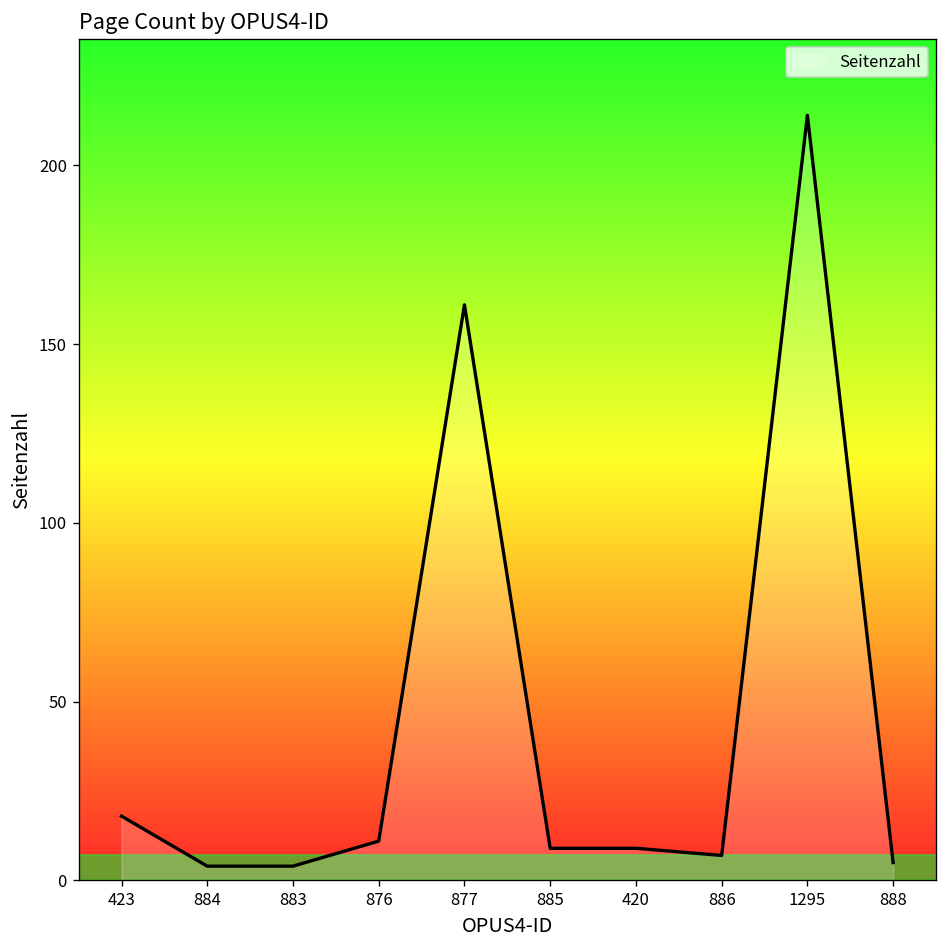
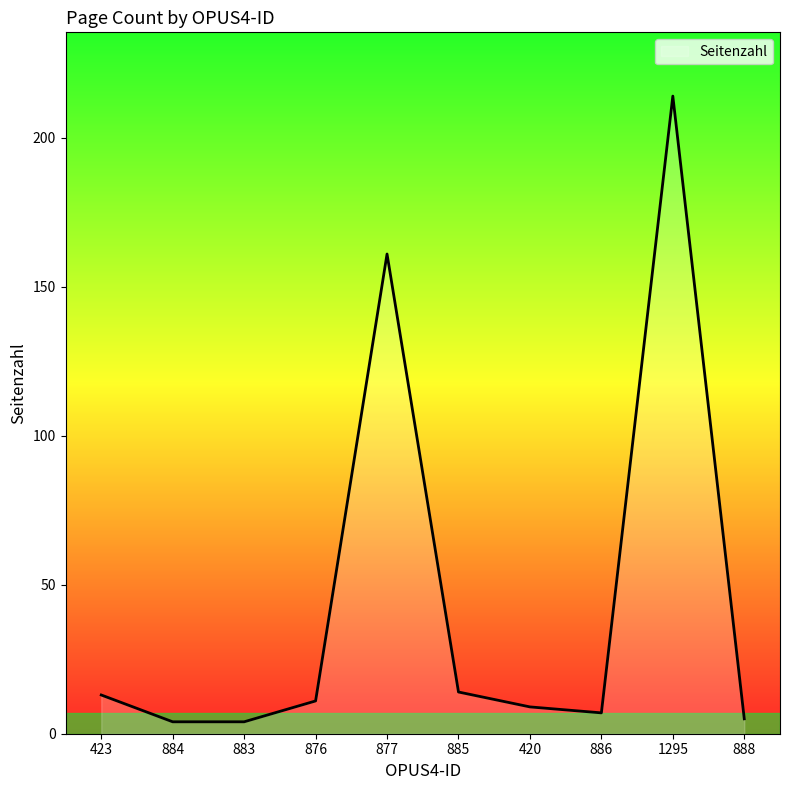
423: 18 -> 13
885: 9 -> 14
